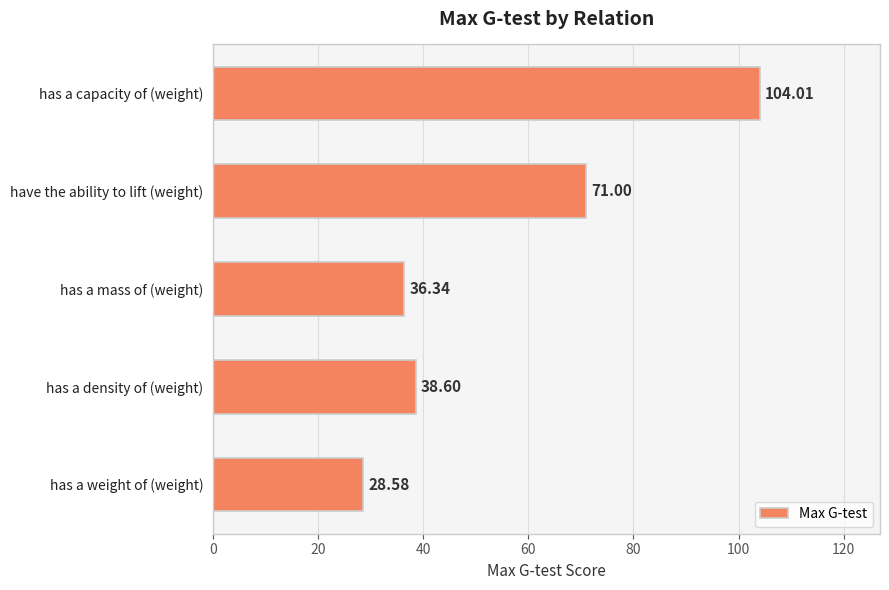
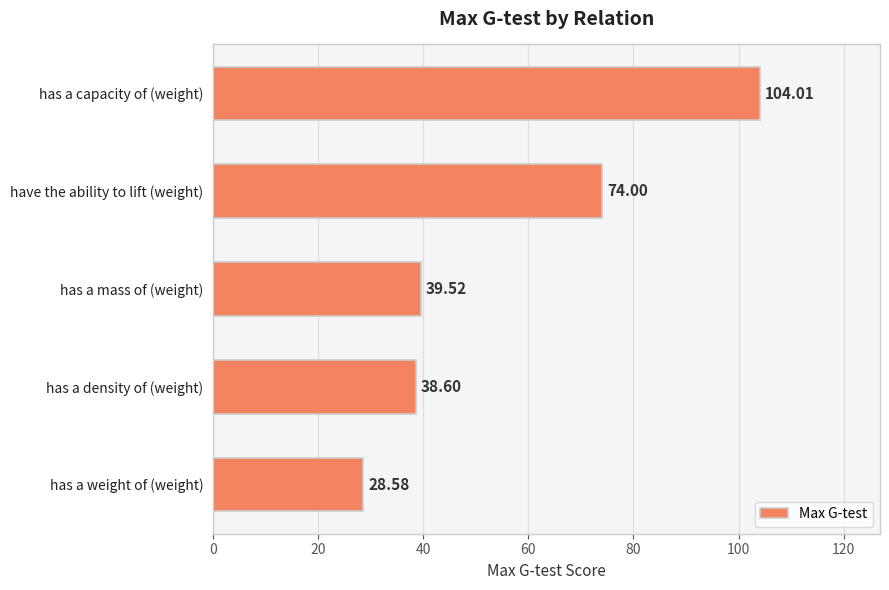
have the ability to lift (weight): 71.00 -> 74.00
has a mass of (weight): 36.34 -> 39.52
